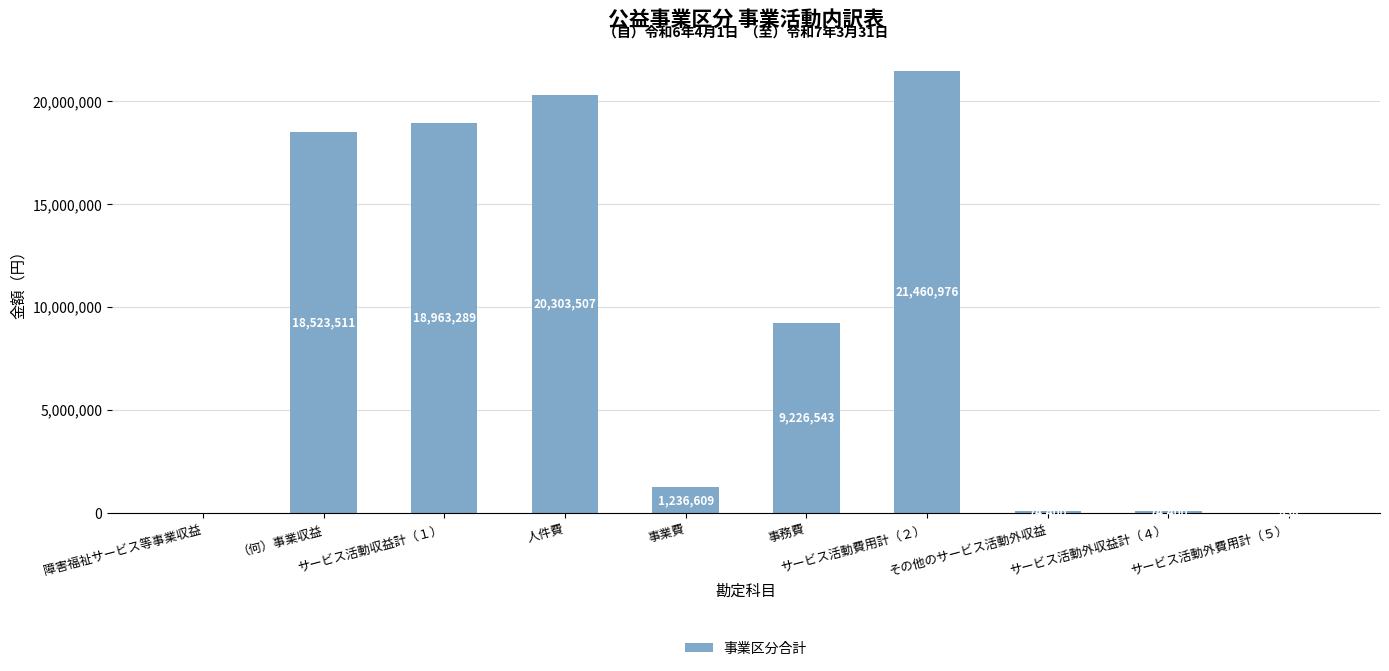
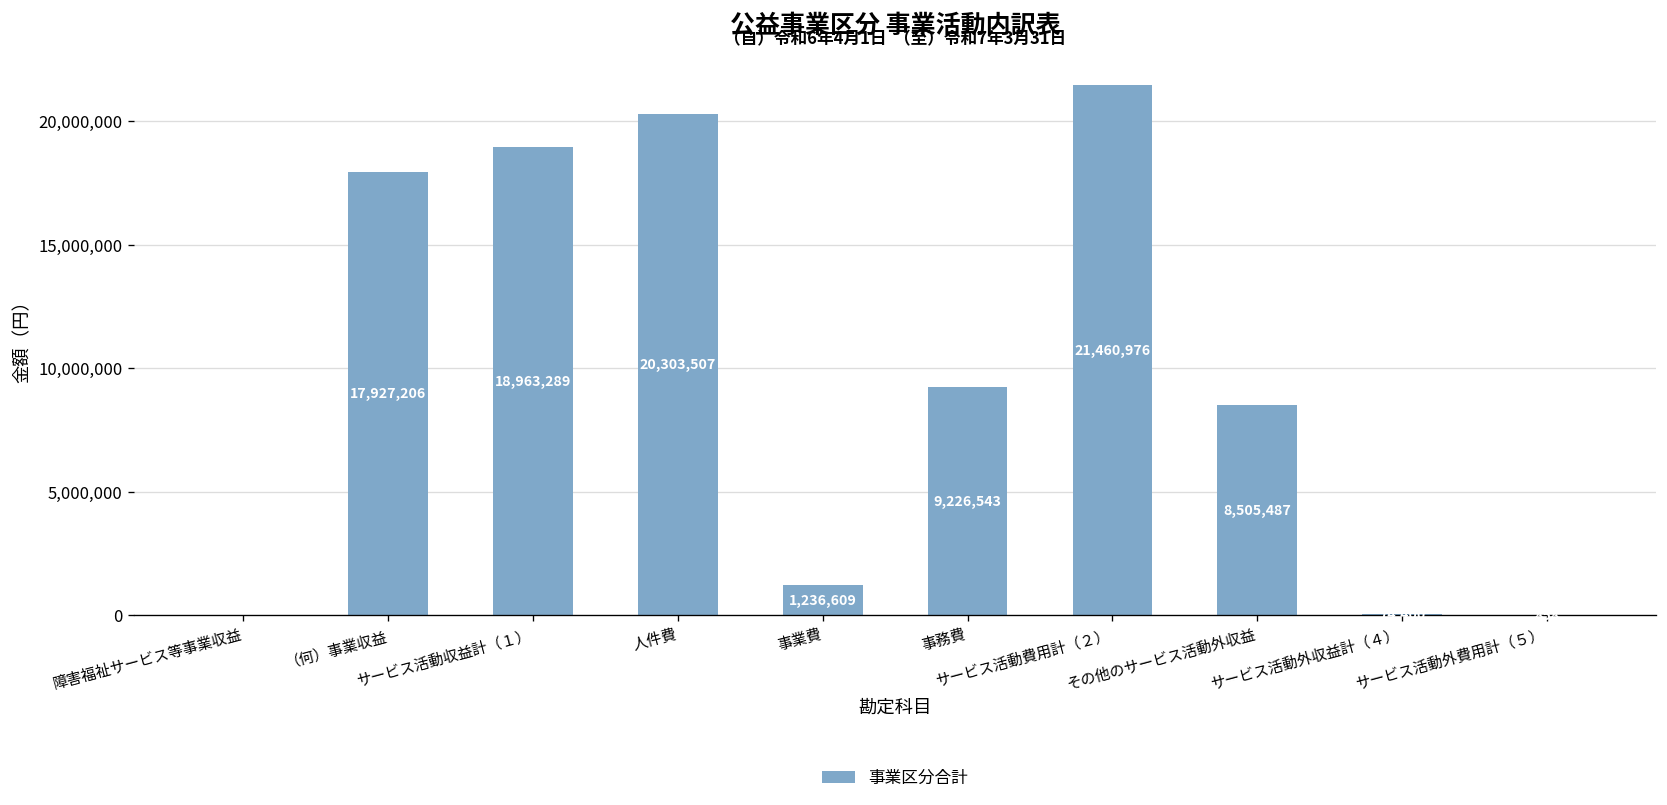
（何）事業収益: 18,523,511 -> 17,927,206
その他のサービス活動外収益: 100,000 -> 8,500,000
